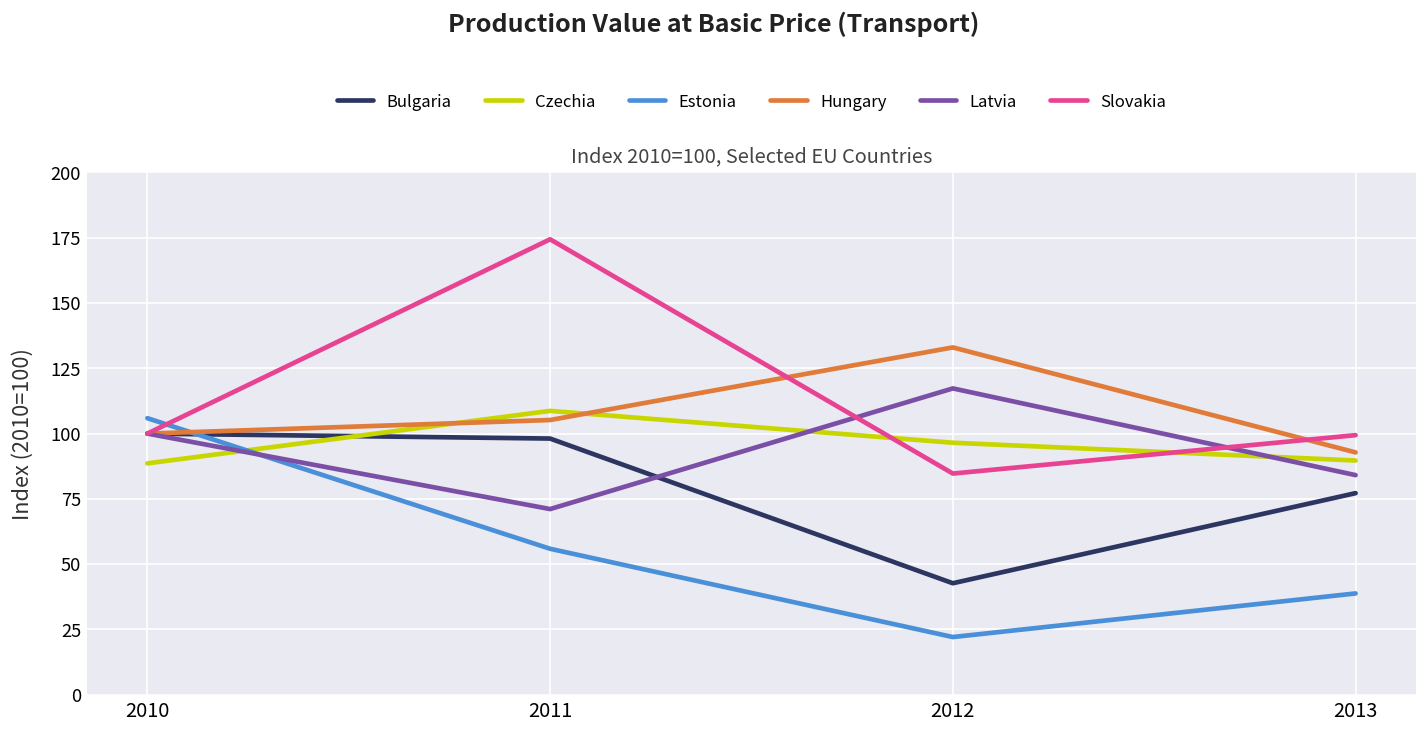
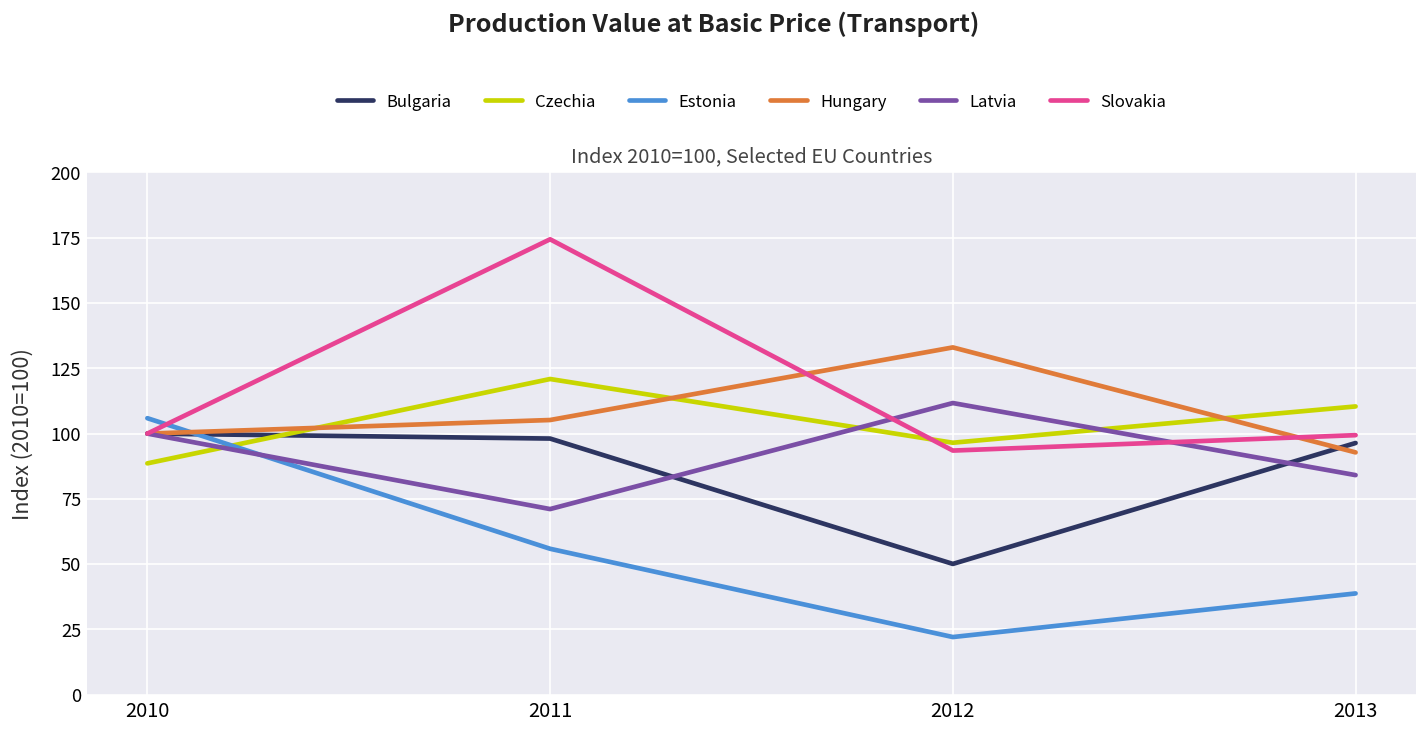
Czechia, 2011: 109 -> 121
Bulgaria, 2012: 43 -> 50
Latvia, 2012: 117 -> 112
Slovakia, 2012: 85 -> 94
Bulgaria, 2013: 77 -> 96
Czechia, 2013: 90 -> 110
